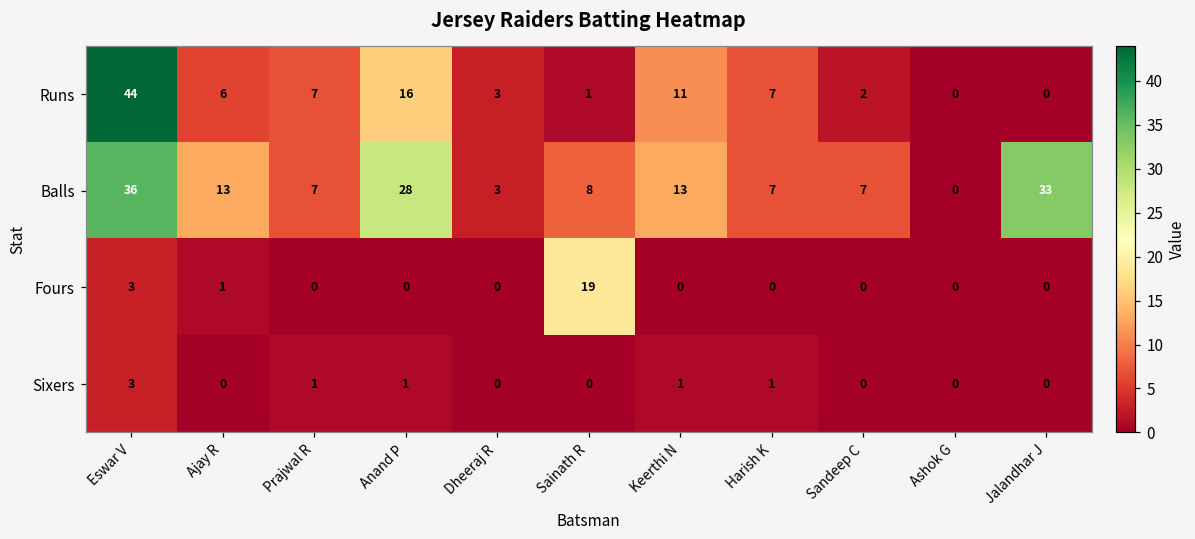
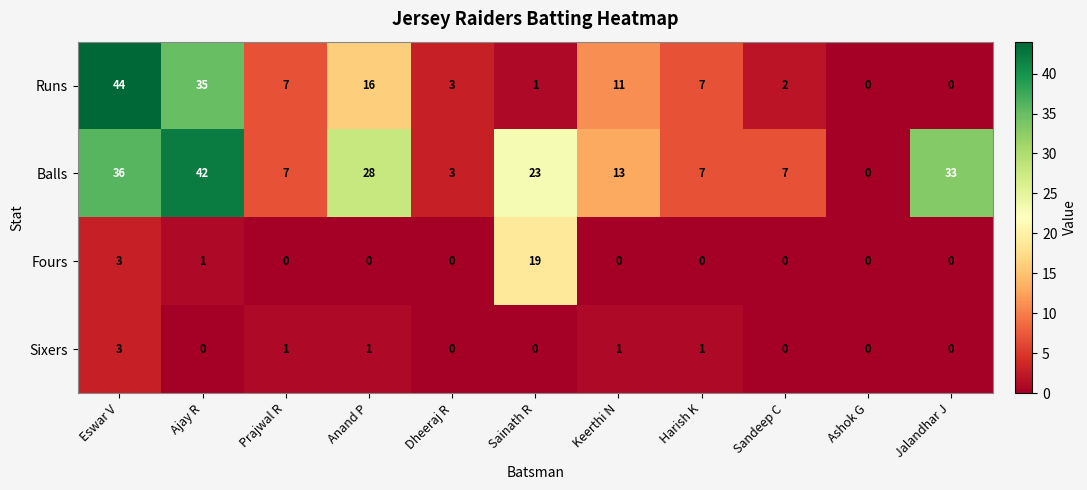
Runs, Ajay R: 6 -> 35
Balls, Ajay R: 13 -> 42
Balls, Sainath R: 8 -> 23
